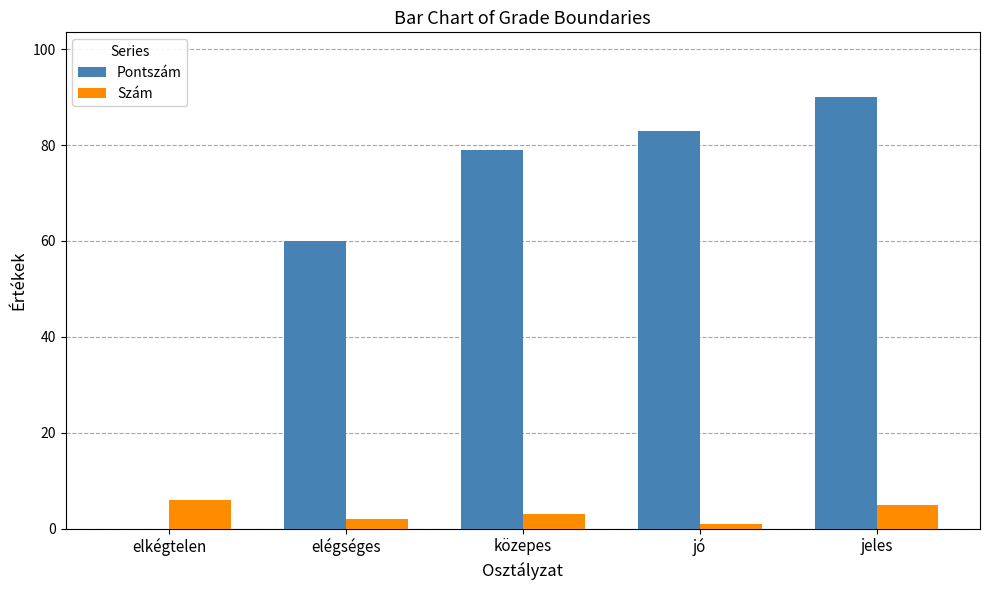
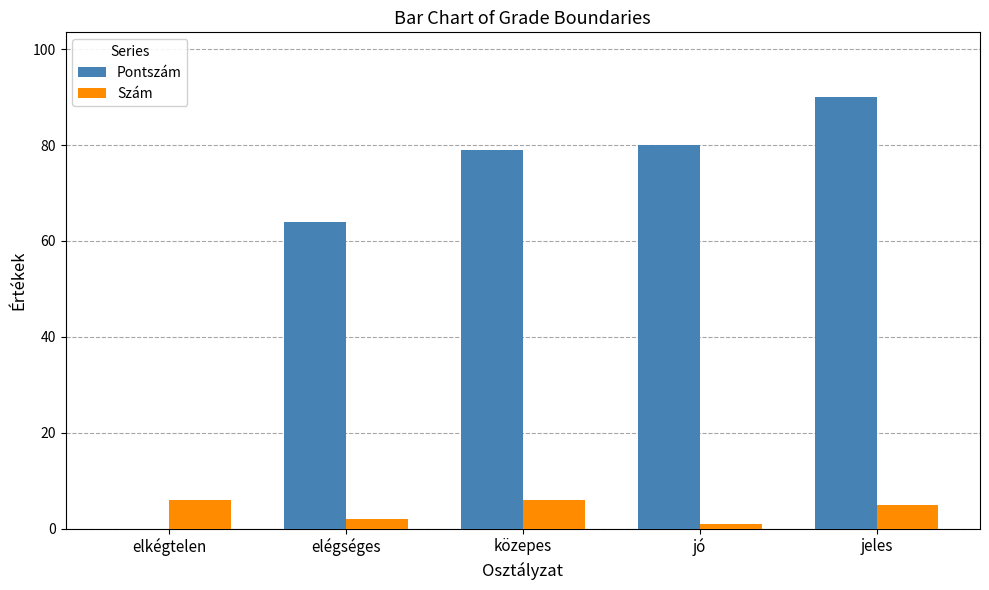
Pontszám, elégséges: 60 -> 64
Szám, közepes: 3 -> 6
Pontszám, jó: 83 -> 80
